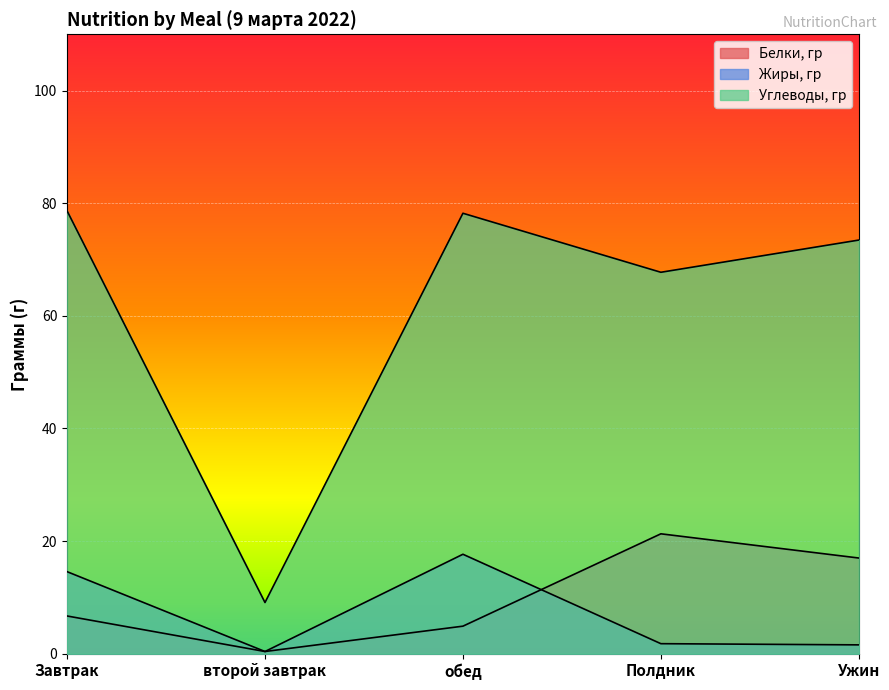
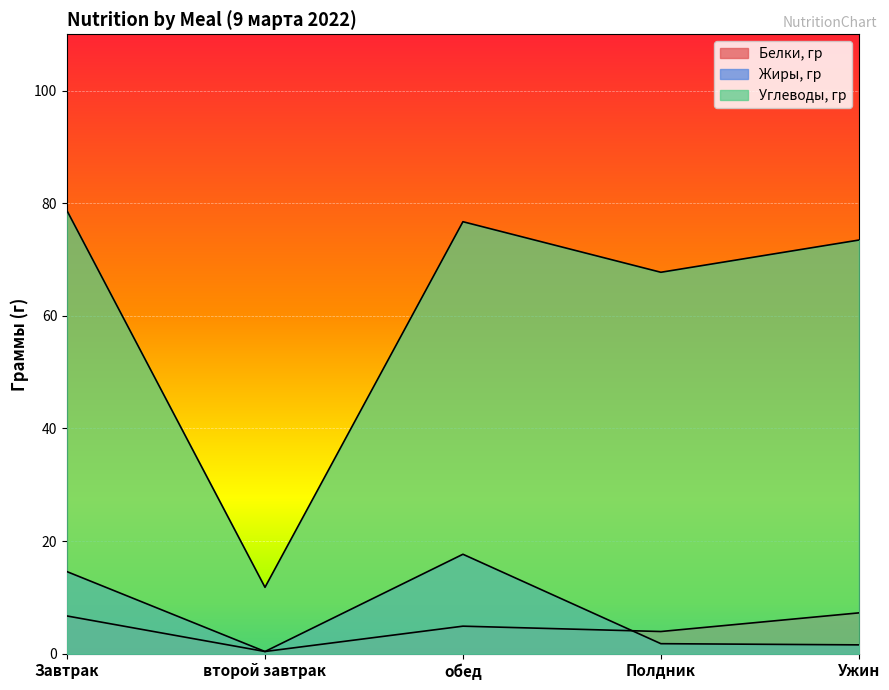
Углеводы, гр, второй завтрак: 9 -> 12
Углеводы, гр, обед: 78 -> 77
Белки, гр, Полдник: 21 -> 4
Белки, гр, Ужин: 17 -> 7
